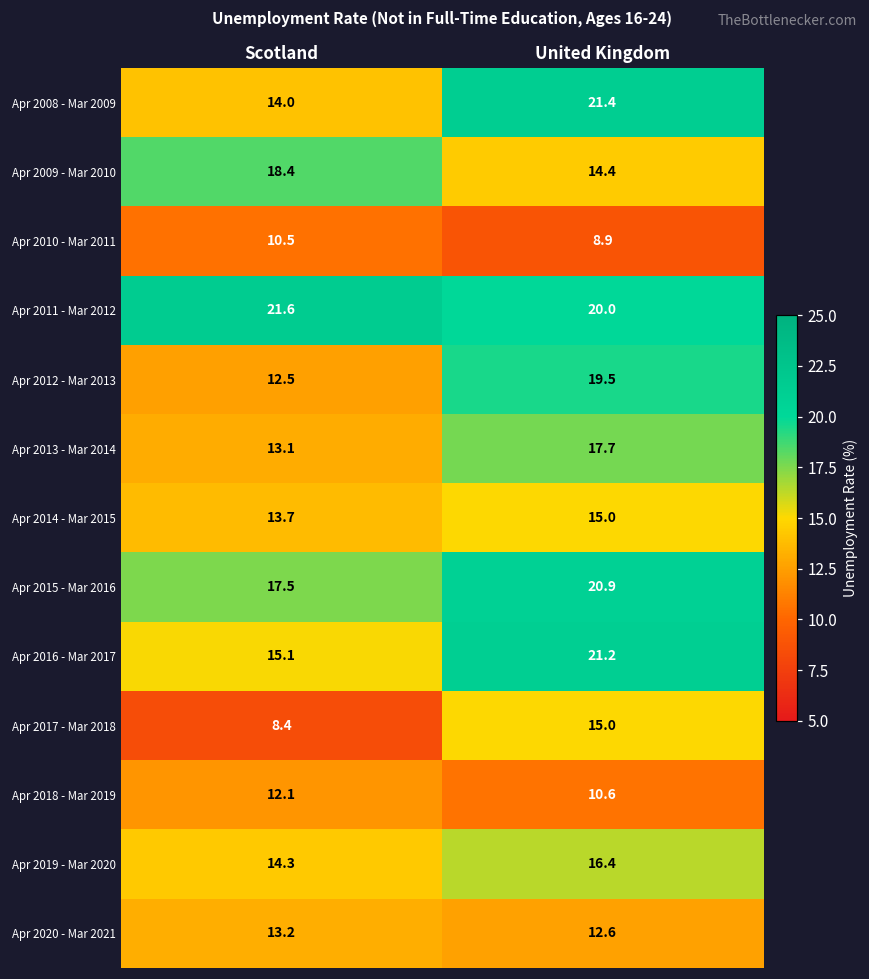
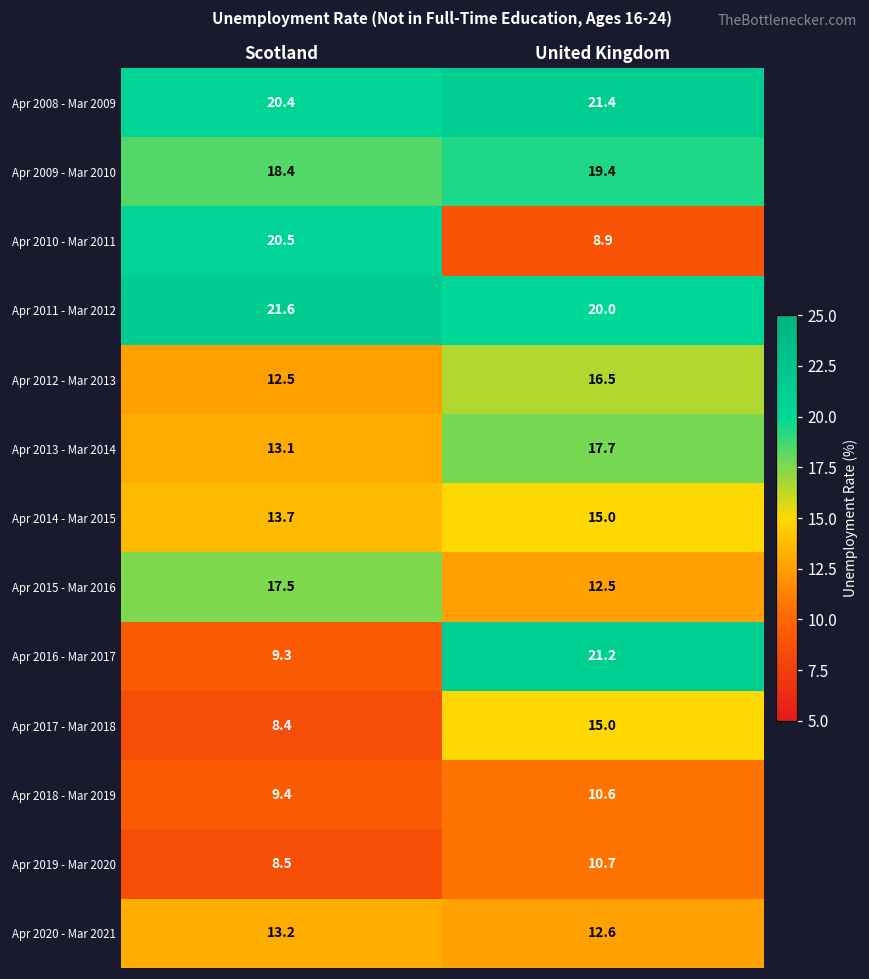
Apr 2008 - Mar 2009, Scotland: 14.0 -> 20.4
Apr 2009 - Mar 2010, United Kingdom: 14.4 -> 19.4
Apr 2010 - Mar 2011, Scotland: 10.5 -> 20.5
Apr 2012 - Mar 2013, United Kingdom: 19.5 -> 16.5
Apr 2015 - Mar 2016, United Kingdom: 20.9 -> 12.5
Apr 2016 - Mar 2017, Scotland: 15.1 -> 9.3
Apr 2018 - Mar 2019, Scotland: 12.1 -> 9.4
Apr 2019 - Mar 2020, Scotland: 14.3 -> 8.5
Apr 2019 - Mar 2020, United Kingdom: 16.4 -> 10.7
